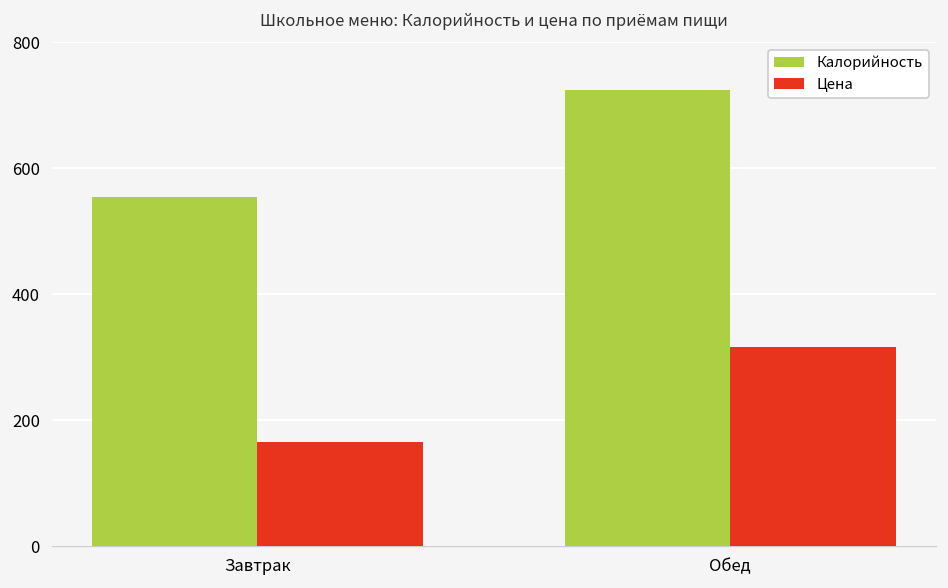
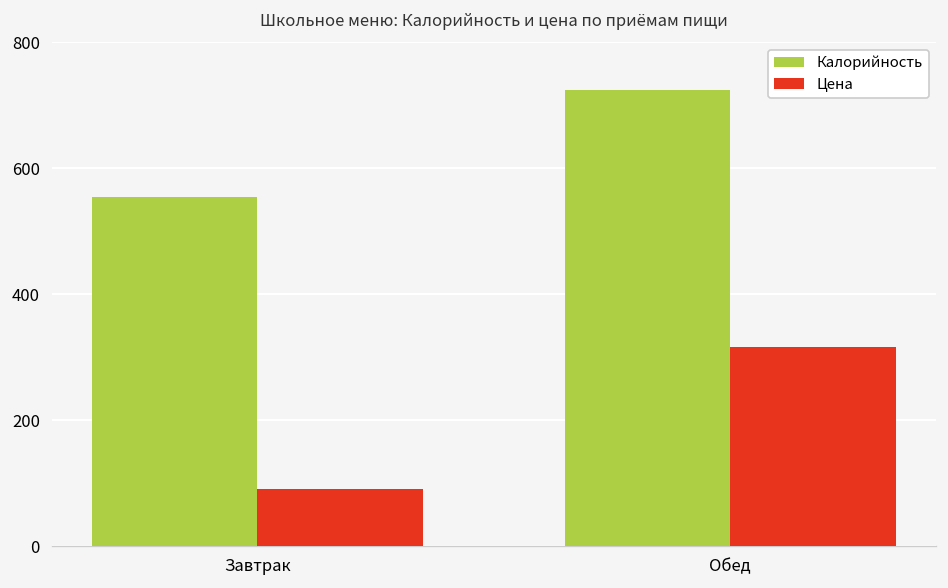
Цена, Завтрак: 170 -> 90
